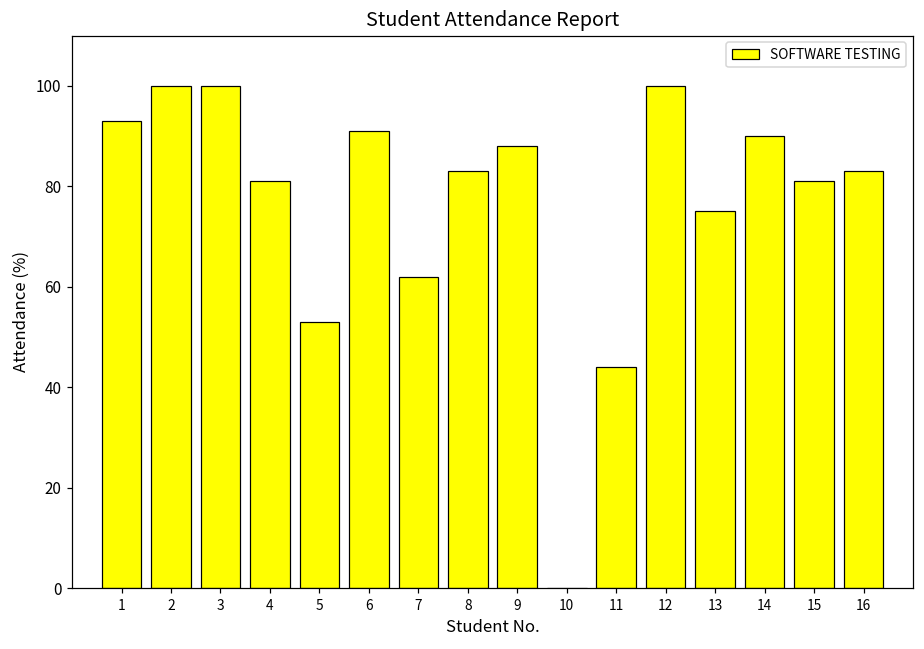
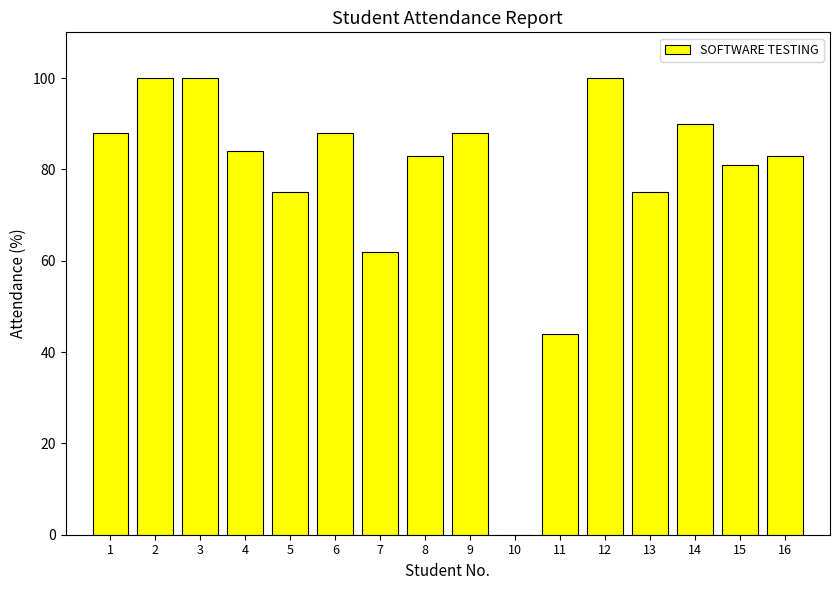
1: 93 -> 88
4: 81 -> 84
5: 53 -> 75
6: 91 -> 88
